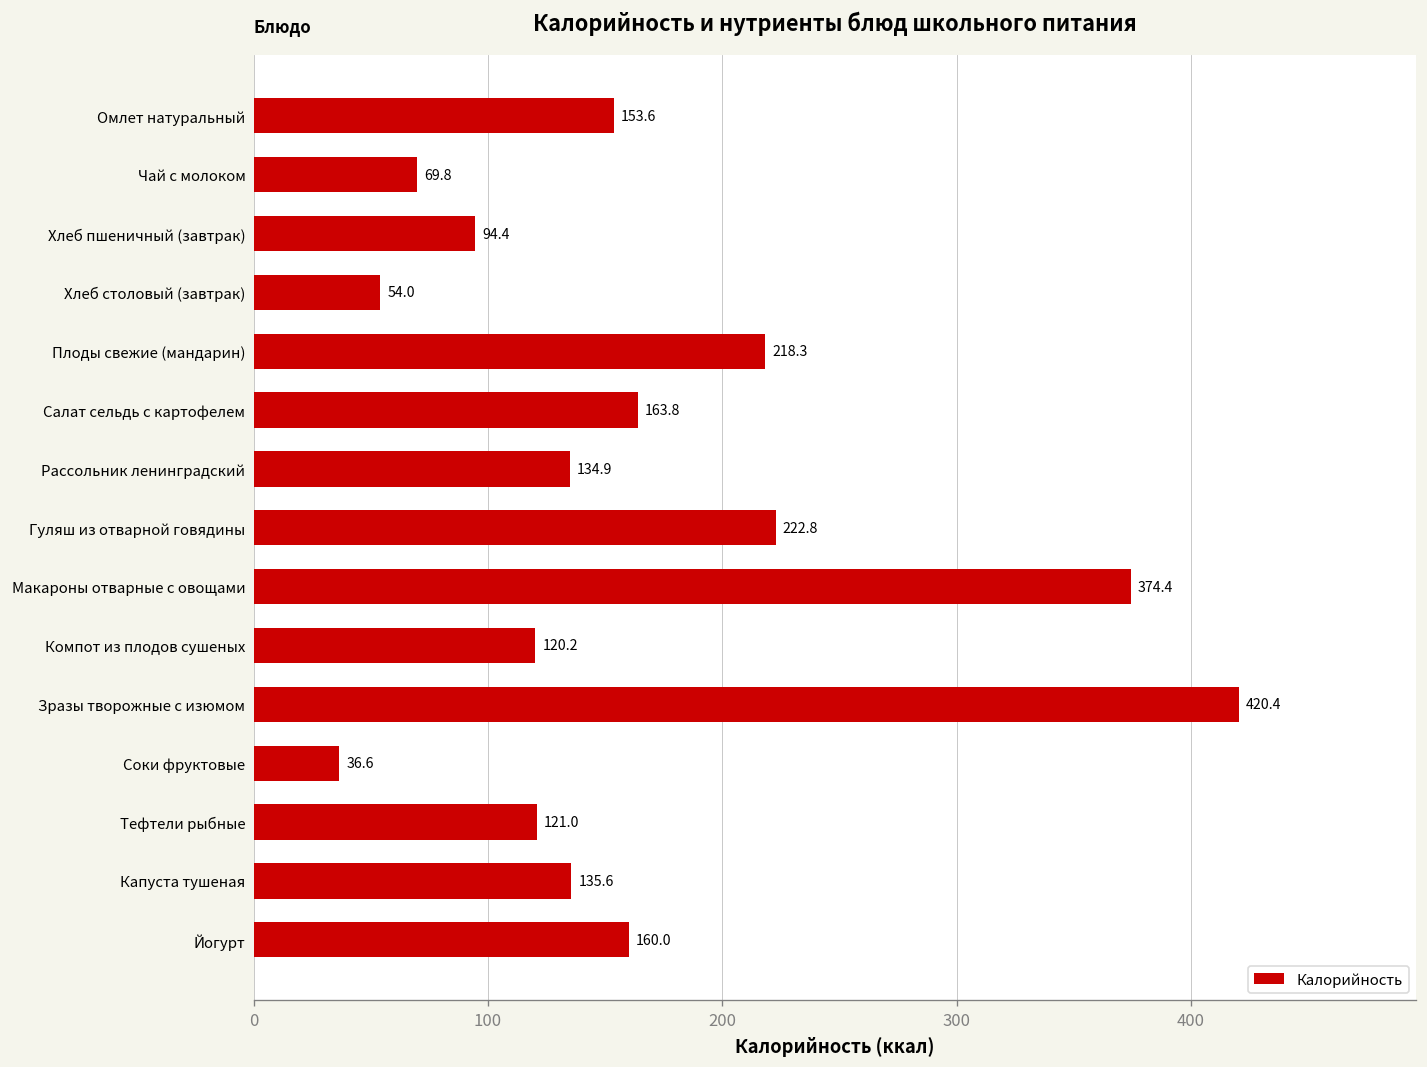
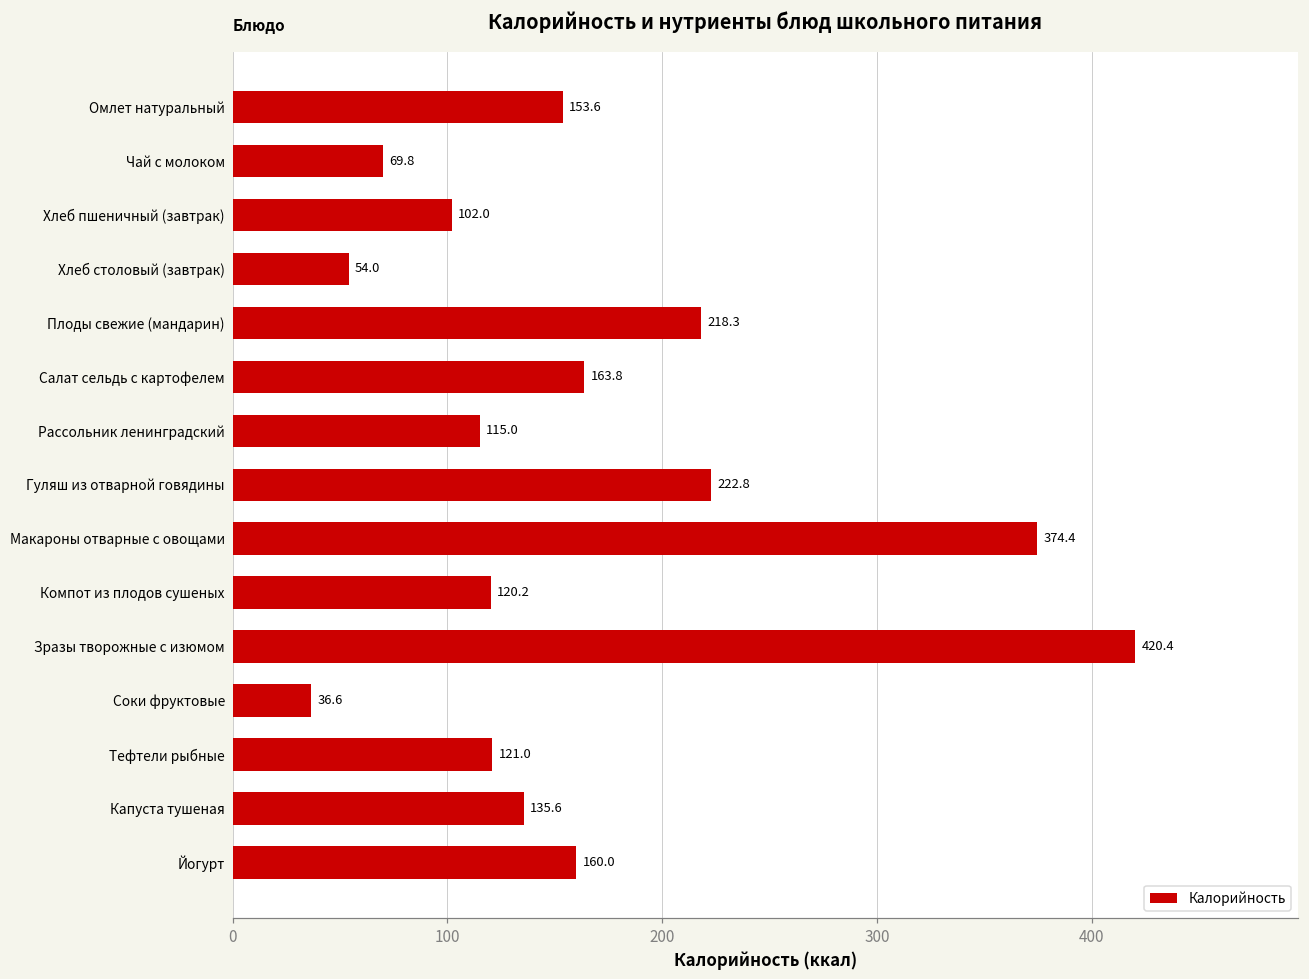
Хлеб пшеничный (завтрак): 94.4 -> 102.0
Рассольник ленинградский: 134.9 -> 115.0
